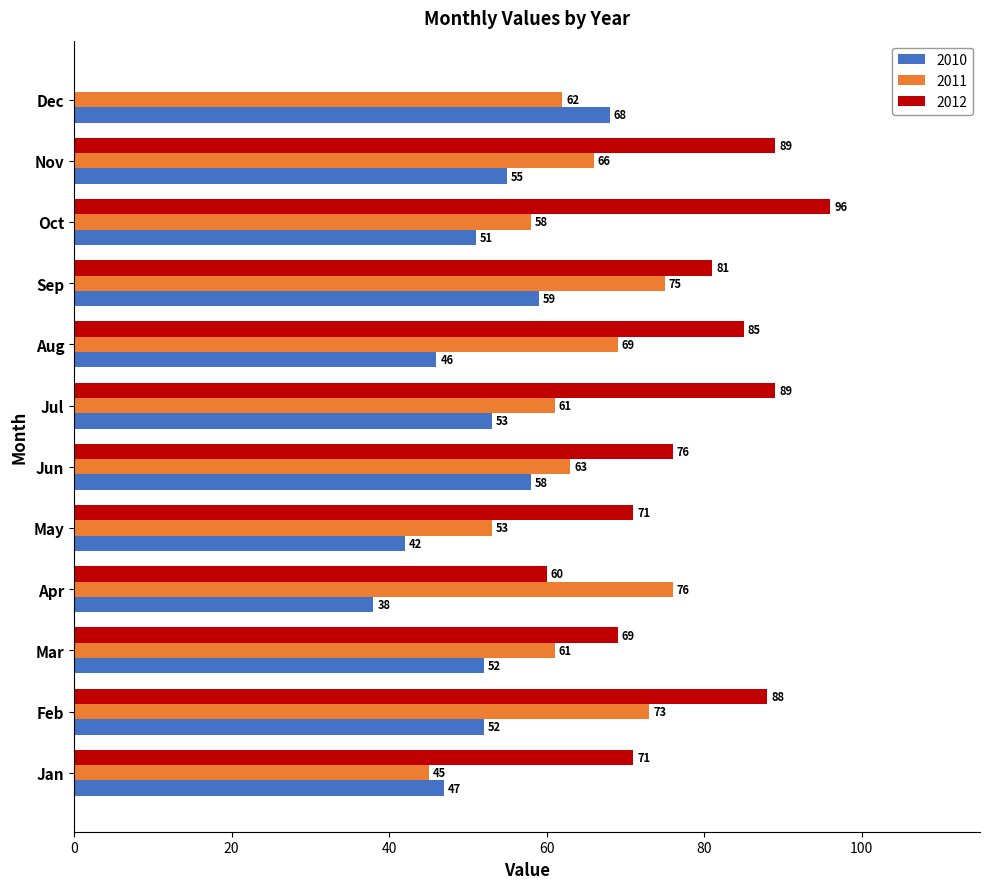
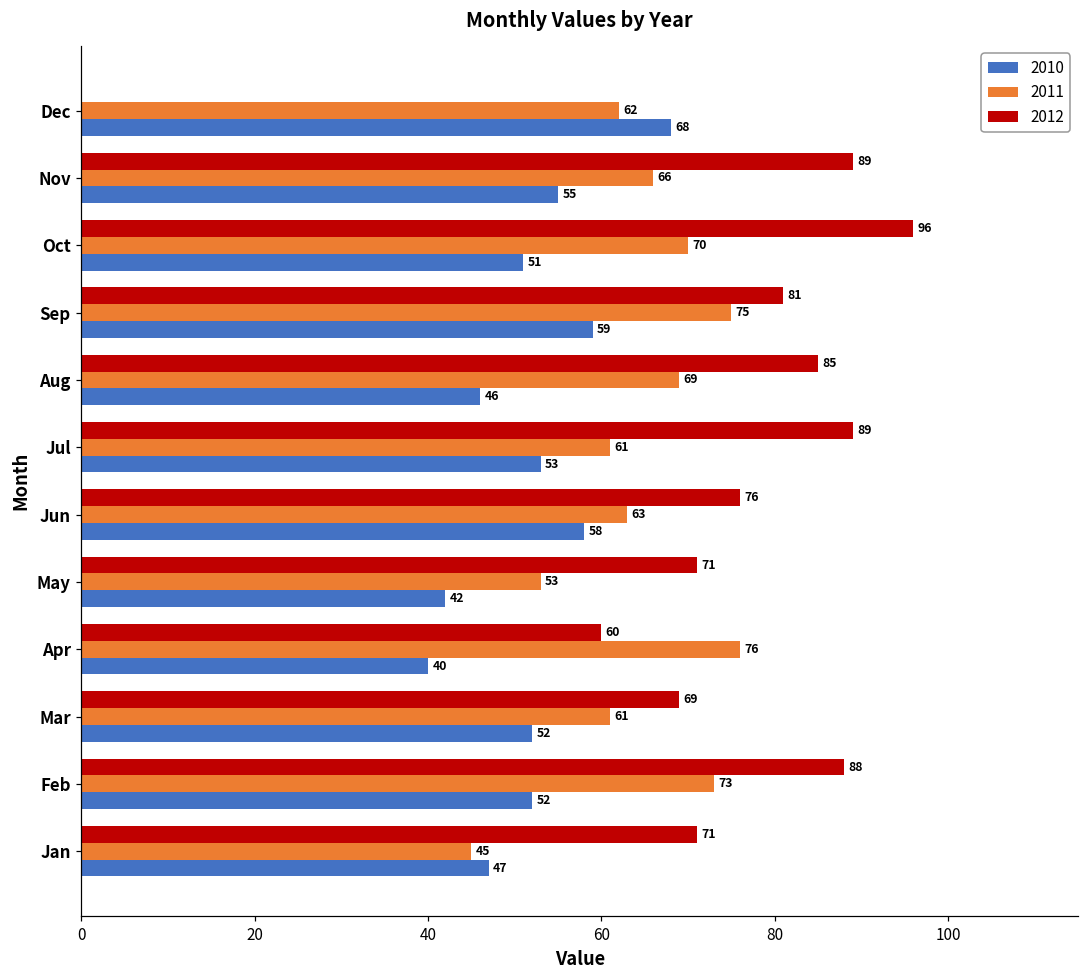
2011, Oct: 58 -> 70
2010, Apr: 38 -> 40
